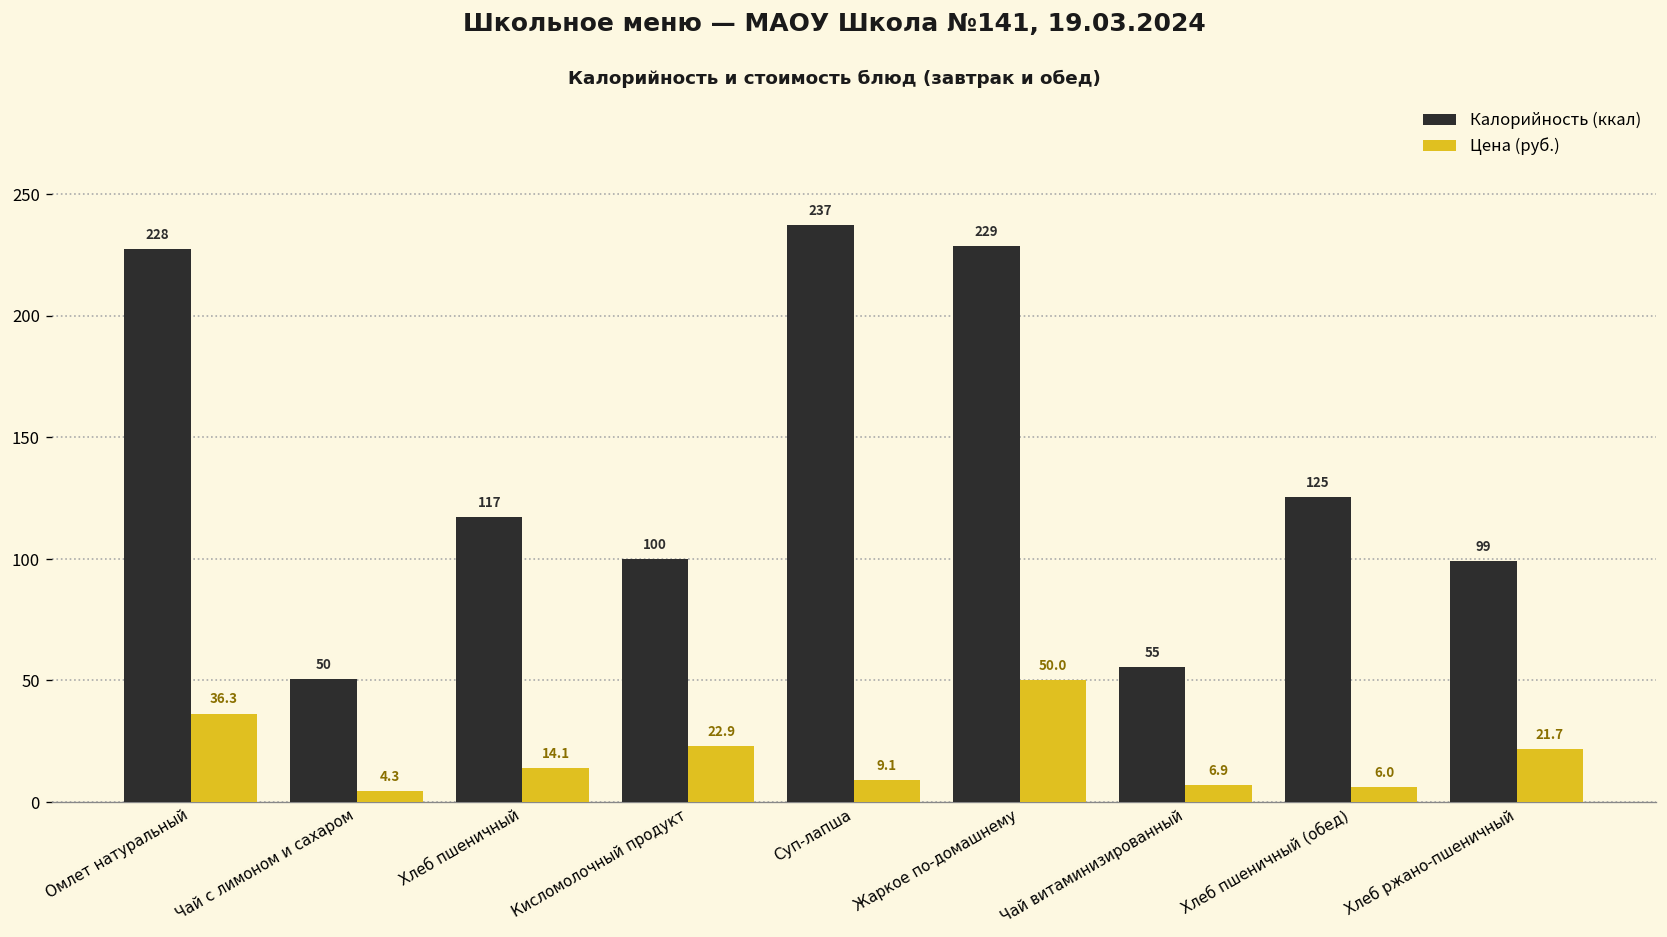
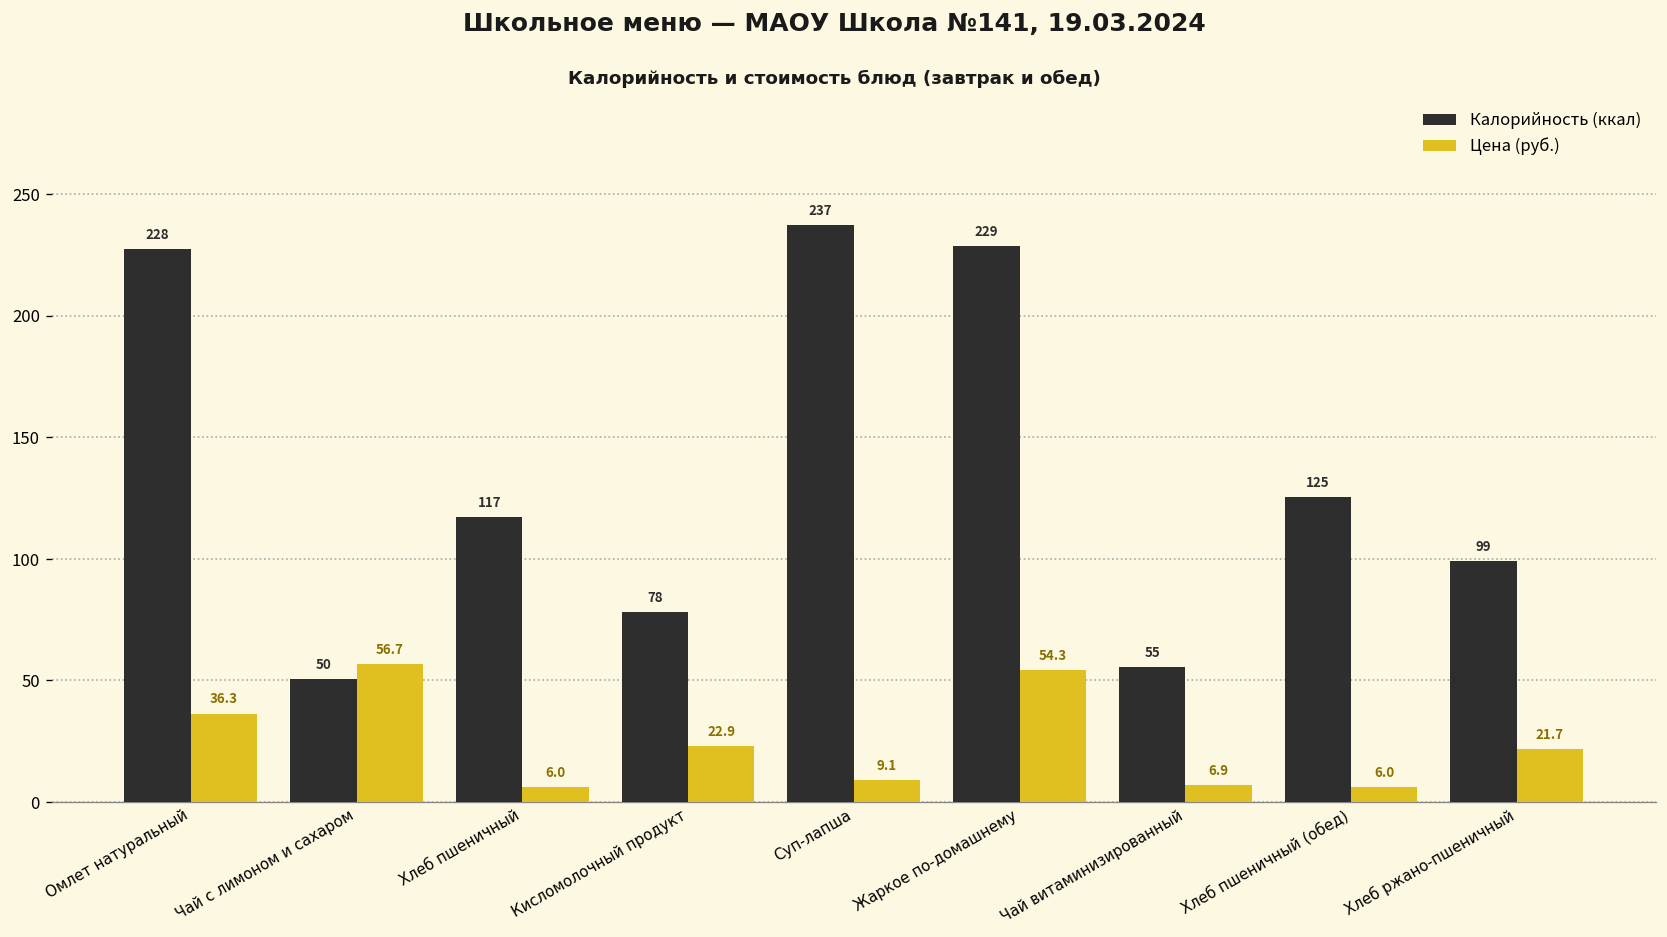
Цена (руб.), Чай с лимоном и сахаром: 4.3 -> 56.7
Цена (руб.), Хлеб пшеничный: 14.1 -> 6.0
Калорийность (ккал), Кисломолочный продукт: 100 -> 78
Цена (руб.), Жаркое по-домашнему: 50.0 -> 54.3
